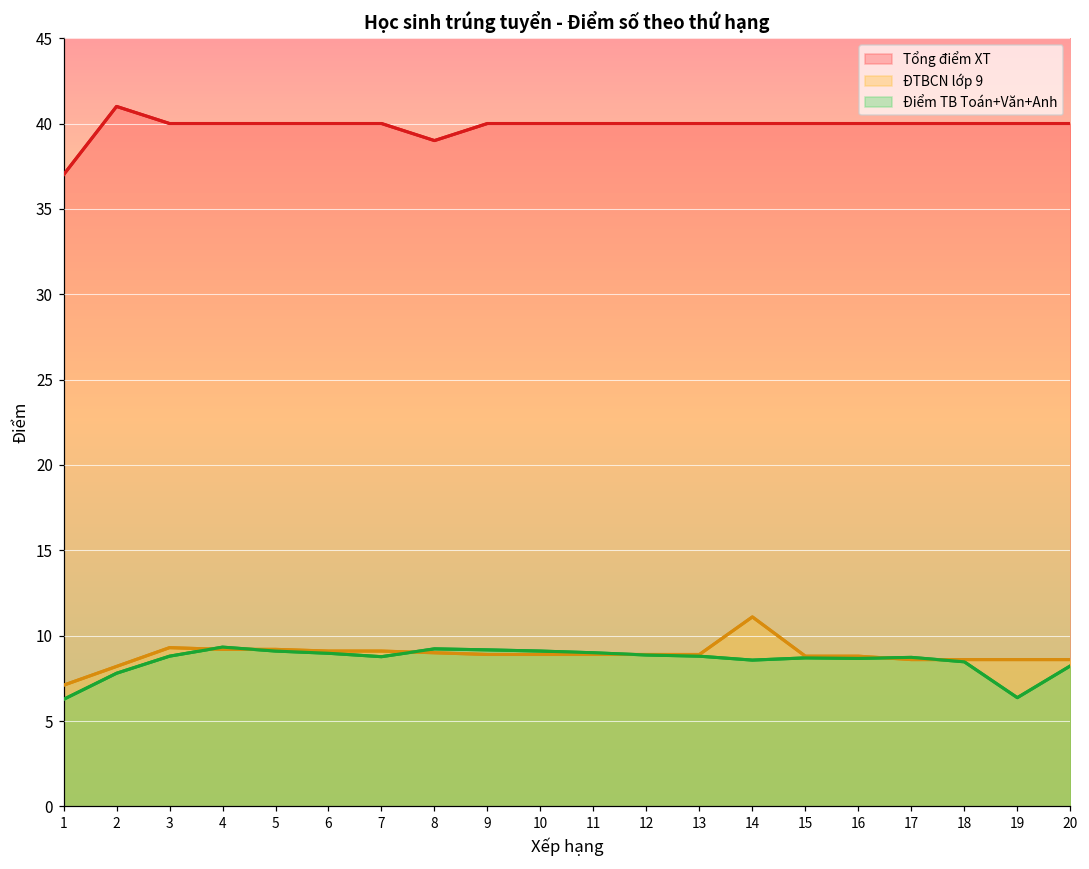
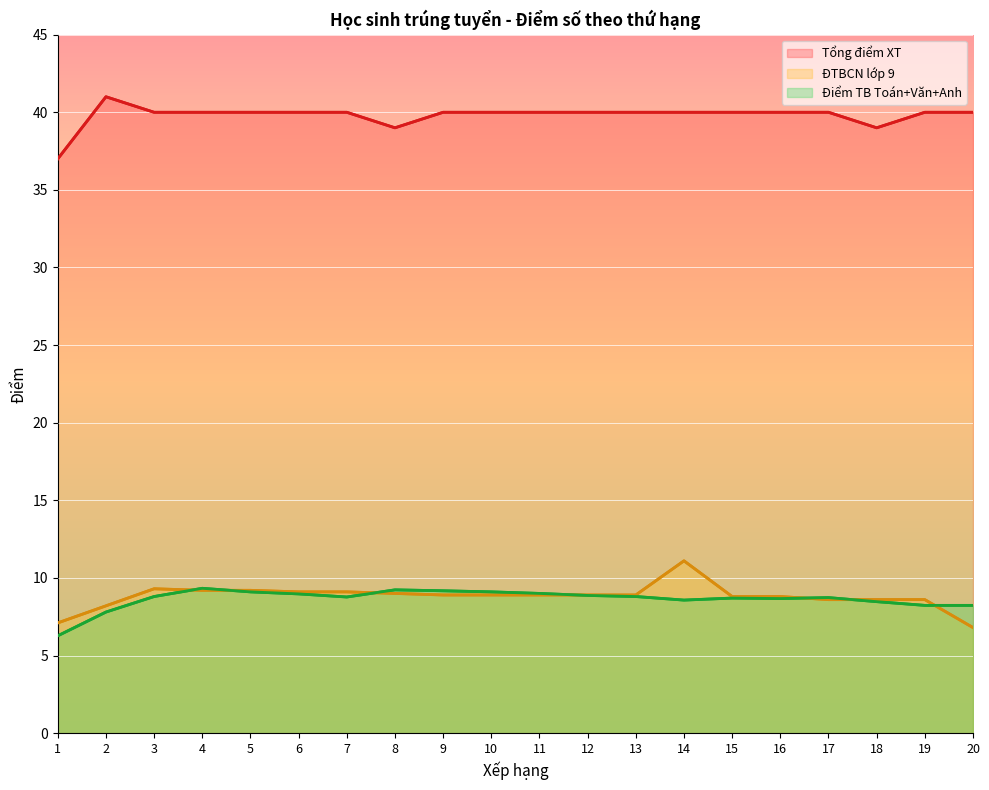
Tổng điểm XT, 18: 40 -> 39
Điểm TB Toán+Văn+Anh, 19: 6.4 -> 8.2
ĐTBCN lớp 9, 20: 8.6 -> 6.8
